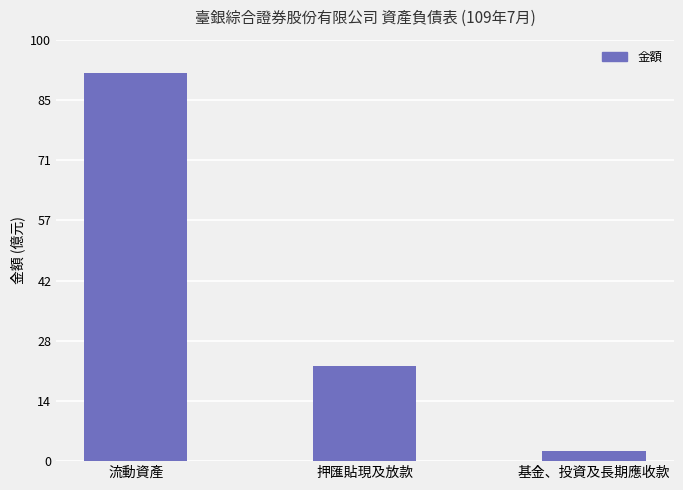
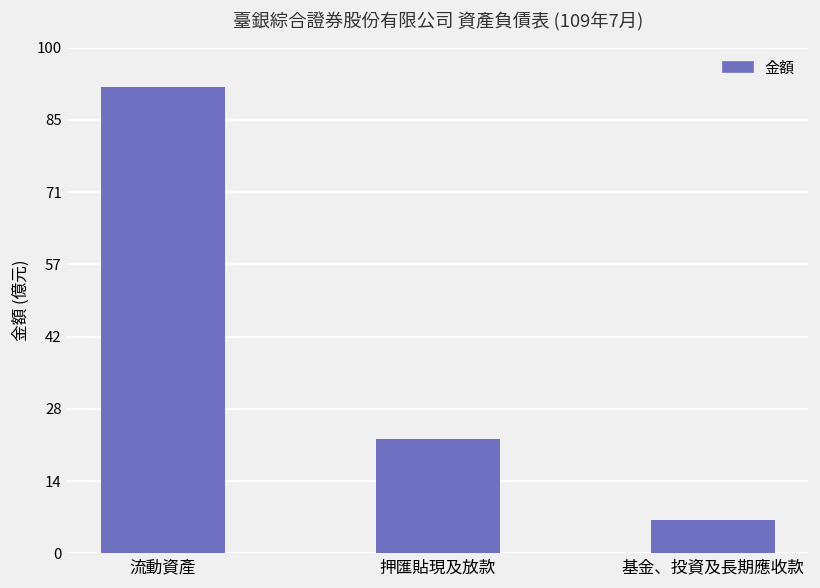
基金、投資及長期應收款: 2 -> 7
